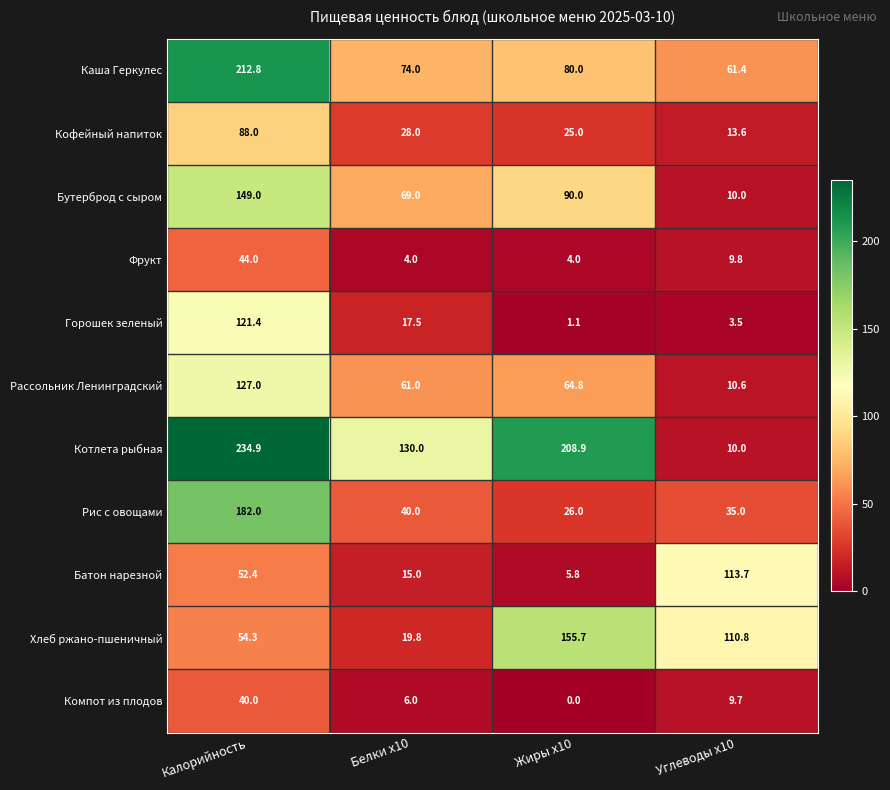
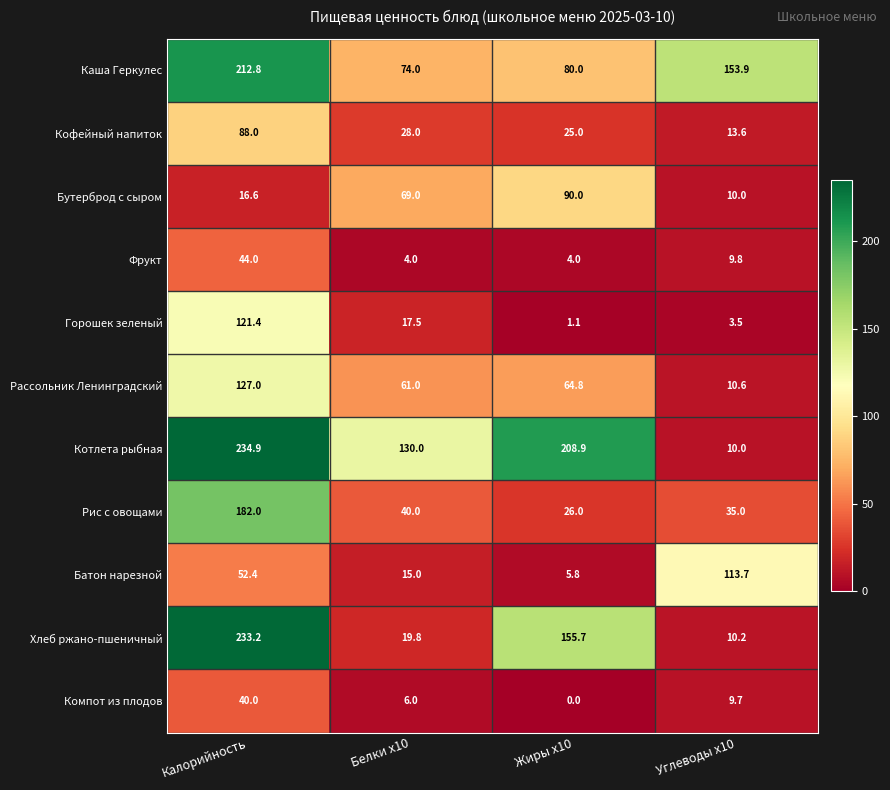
Каша Геркулес, Углеводы x10: 61.4 -> 153.9
Бутерброд с сыром, Калорийность: 149.0 -> 16.6
Хлеб ржано-пшеничный, Калорийность: 54.3 -> 233.2
Хлеб ржано-пшеничный, Углеводы x10: 110.8 -> 10.2
